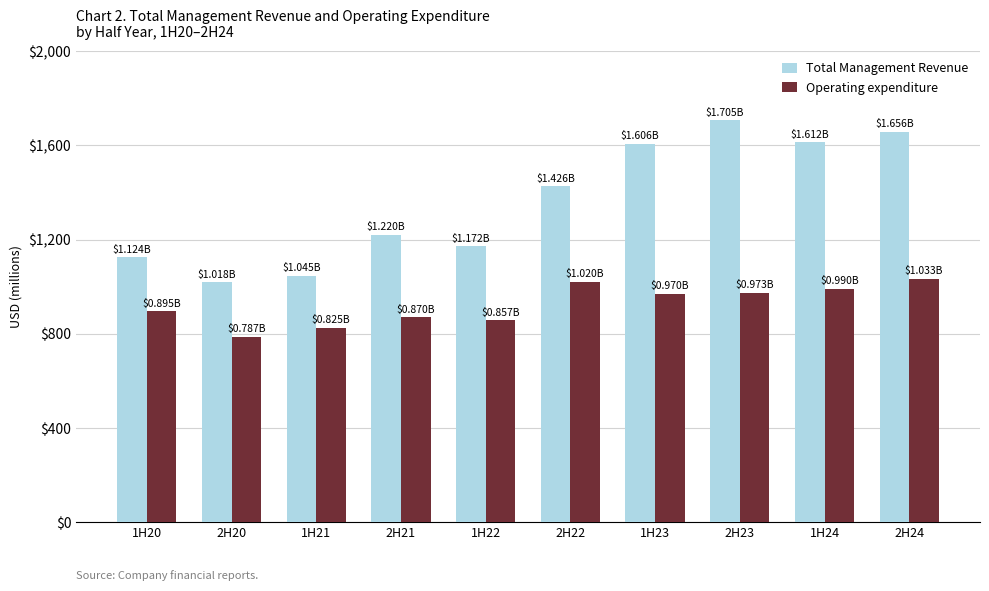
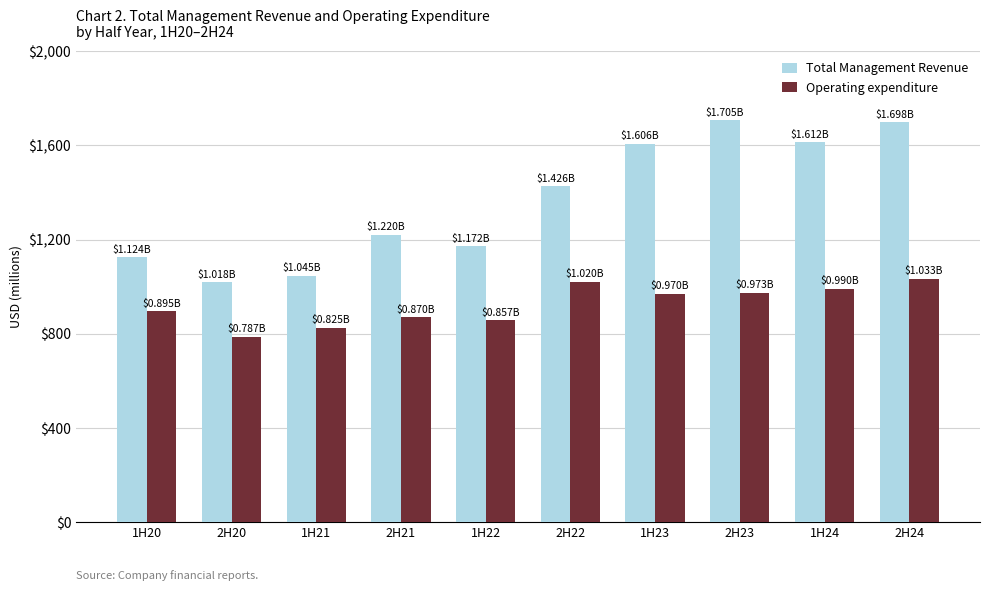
Total Management Revenue, 2H24: $1.656B -> $1.698B
